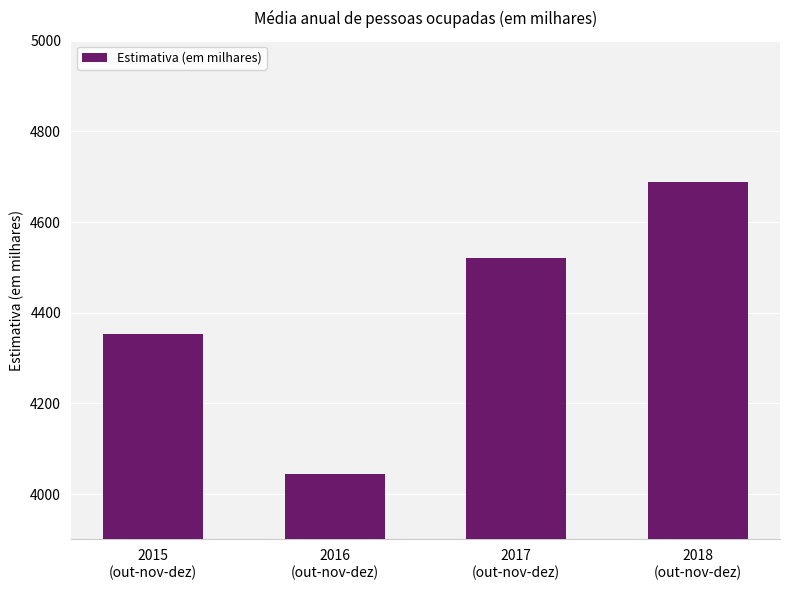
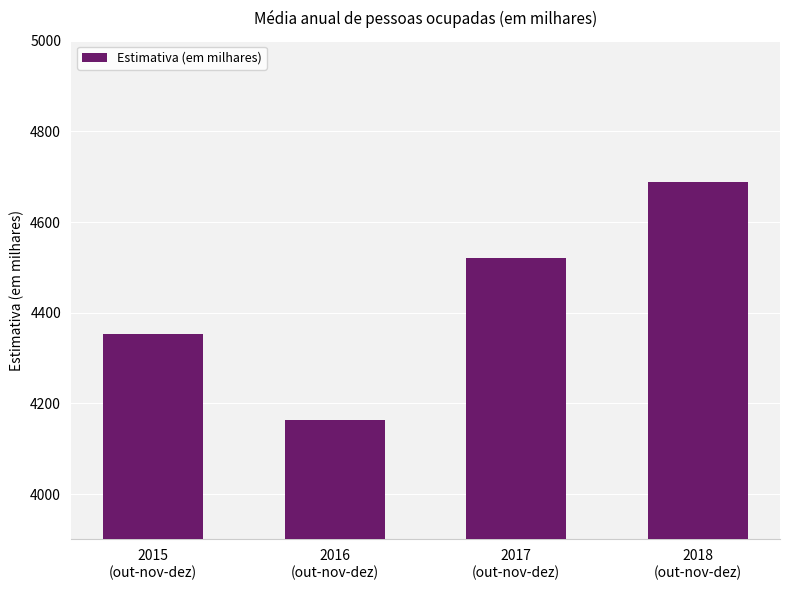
2016 (out-nov-dez): 4040 -> 4160
